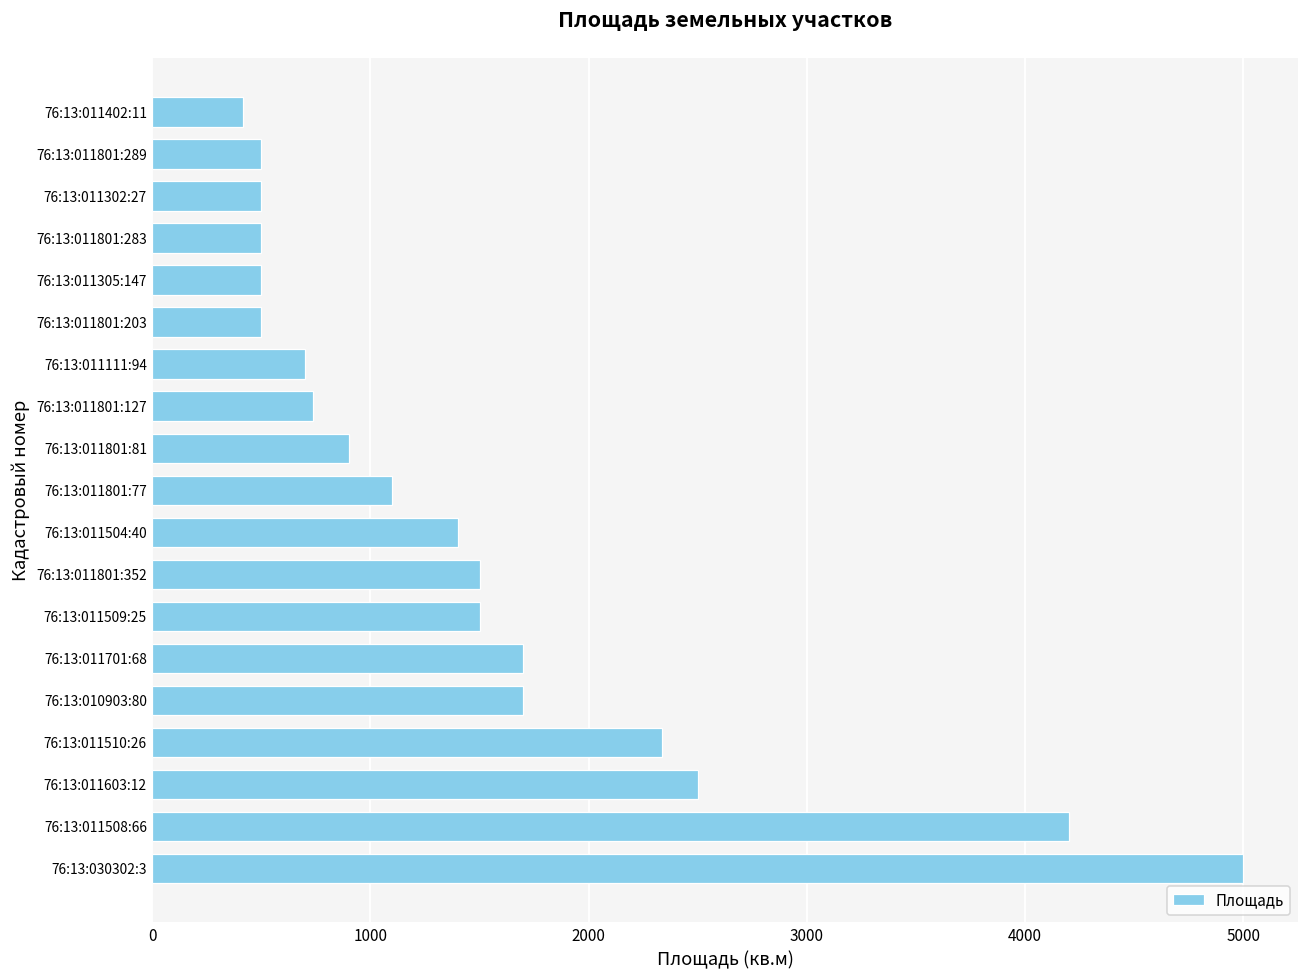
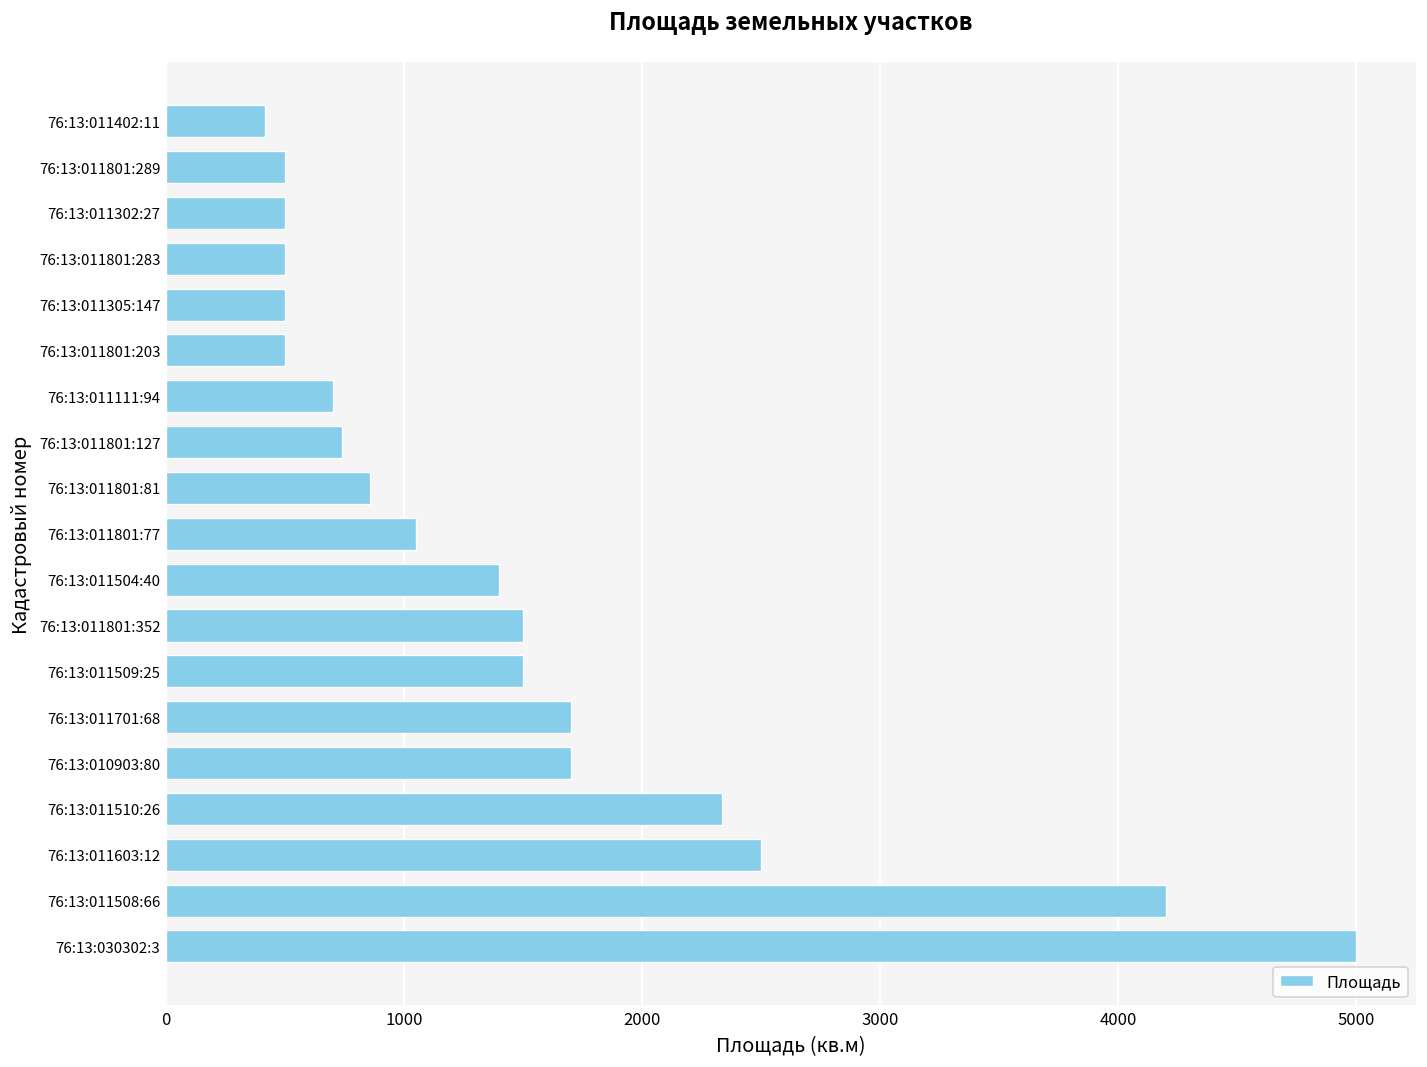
76:13:011801:81: 900 -> 860
76:13:011801:77: 1100 -> 1050
